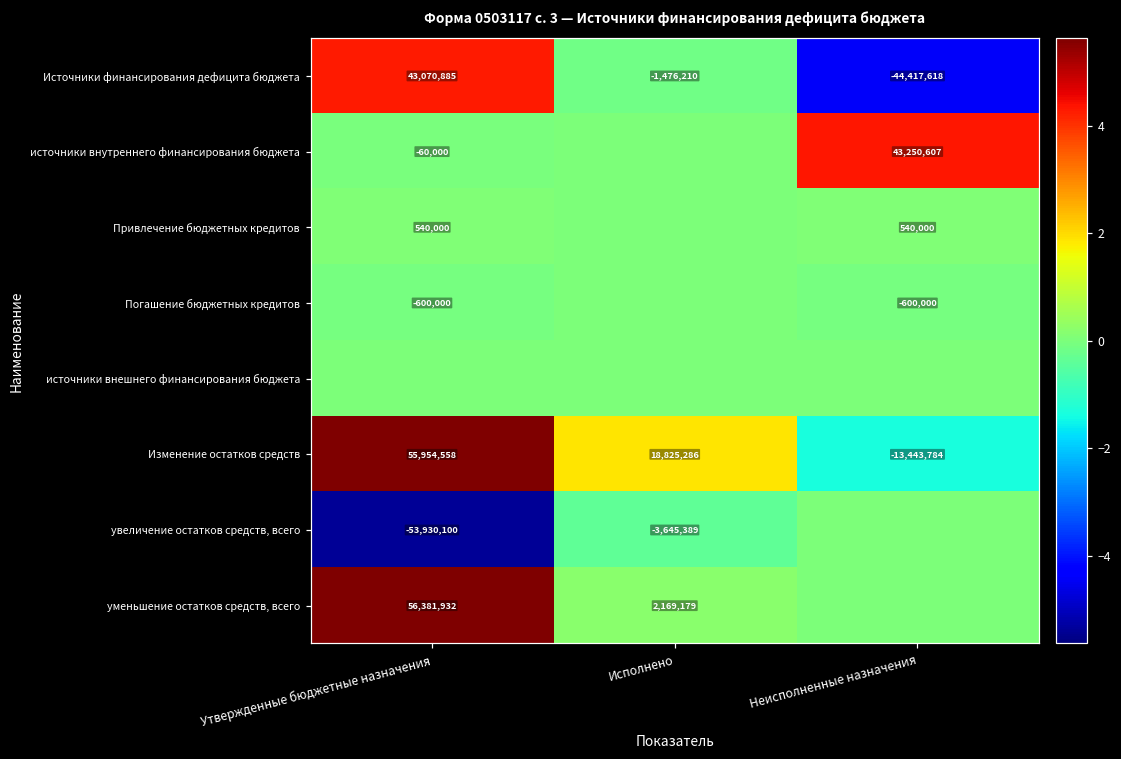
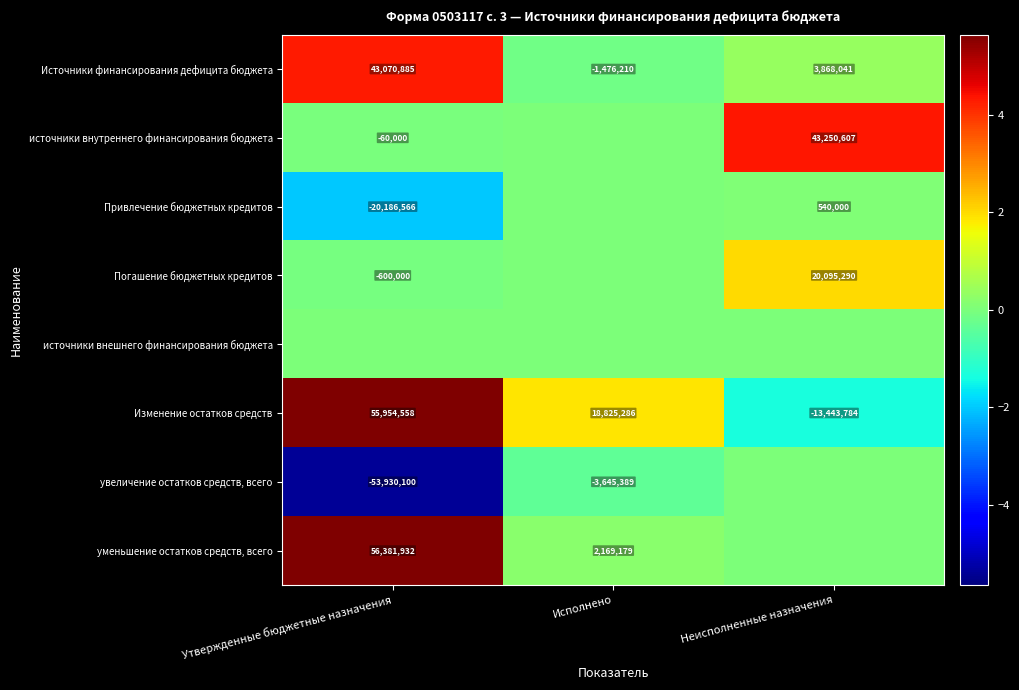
Источники финансирования дефицита бюджета, Неисполненные назначения: -44,417,618 -> 3,868,041
Привлечение бюджетных кредитов, Утвержденные бюджетные назначения: 540,000 -> -20,186,566
Погашение бюджетных кредитов, Неисполненные назначения: -600,000 -> 20,095,290
